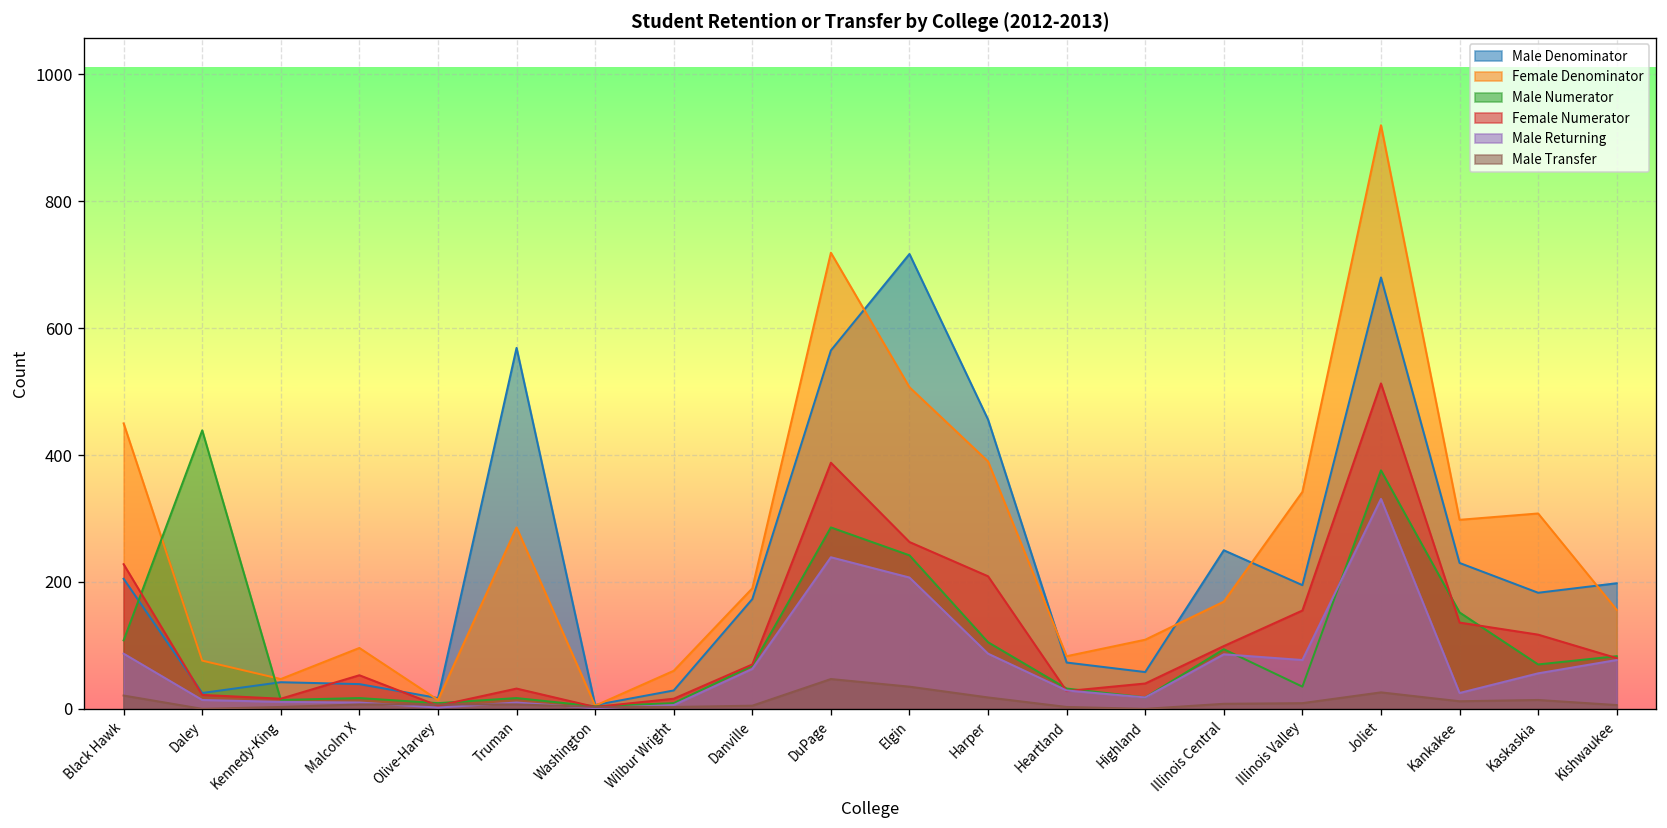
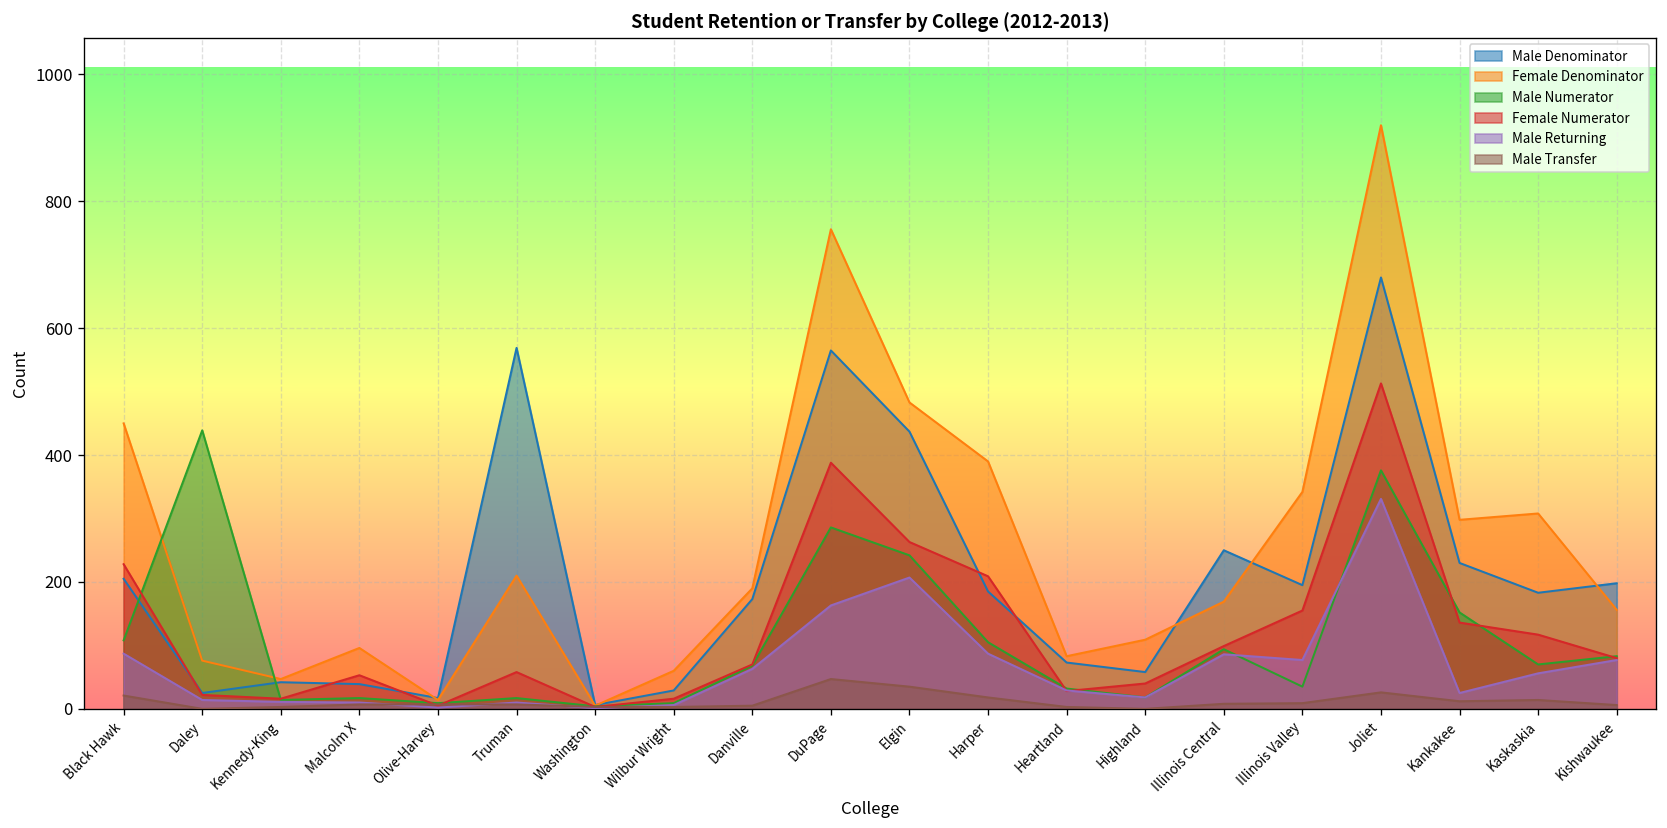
Female Denominator, Truman: 290 -> 210
Female Numerator, Truman: 30 -> 60
Female Denominator, DuPage: 720 -> 760
Male Returning, DuPage: 240 -> 160
Male Denominator, Elgin: 720 -> 440
Female Denominator, Elgin: 510 -> 480
Male Denominator, Harper: 460 -> 190
